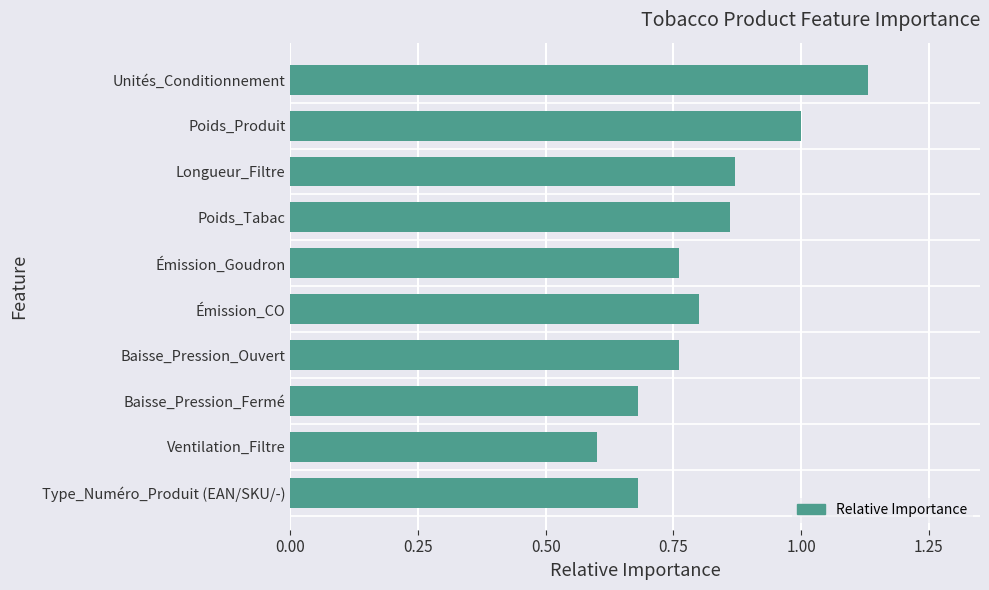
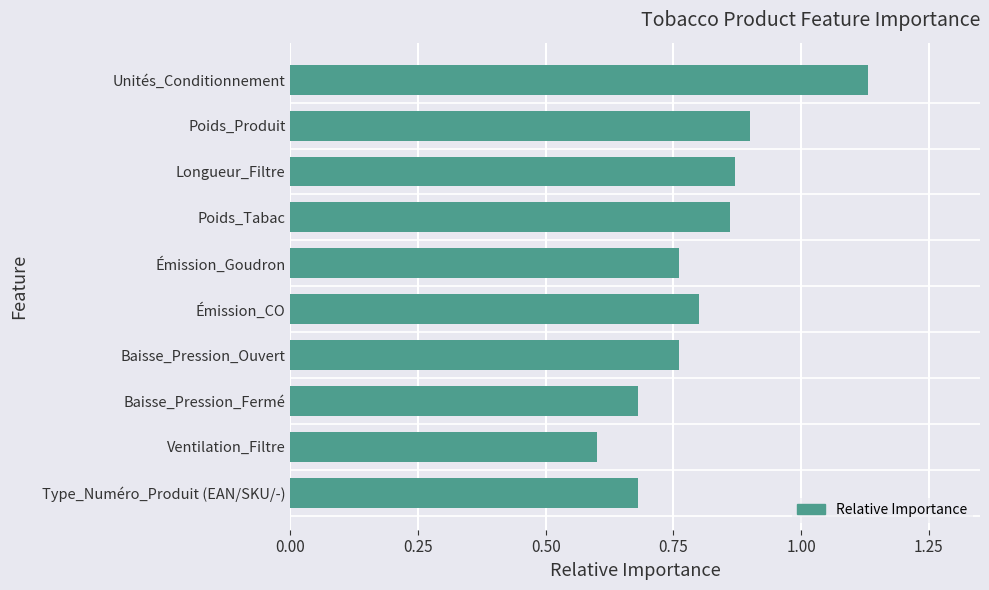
Poids_Produit: 1.0 -> 0.9
